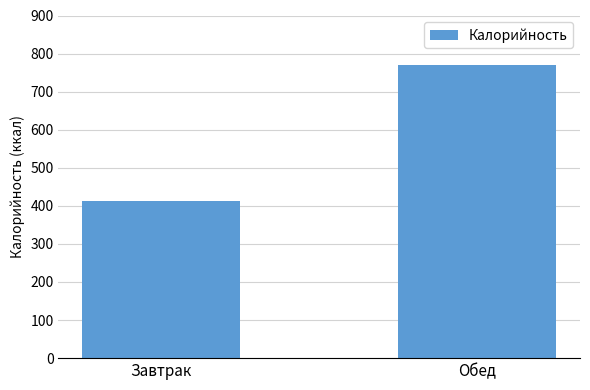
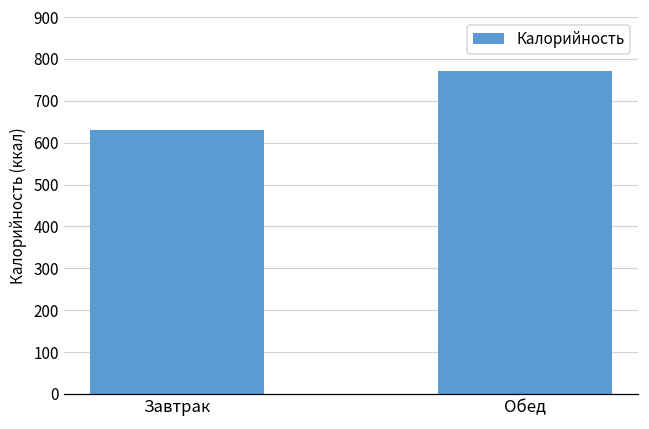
Завтрак: 410 -> 630
